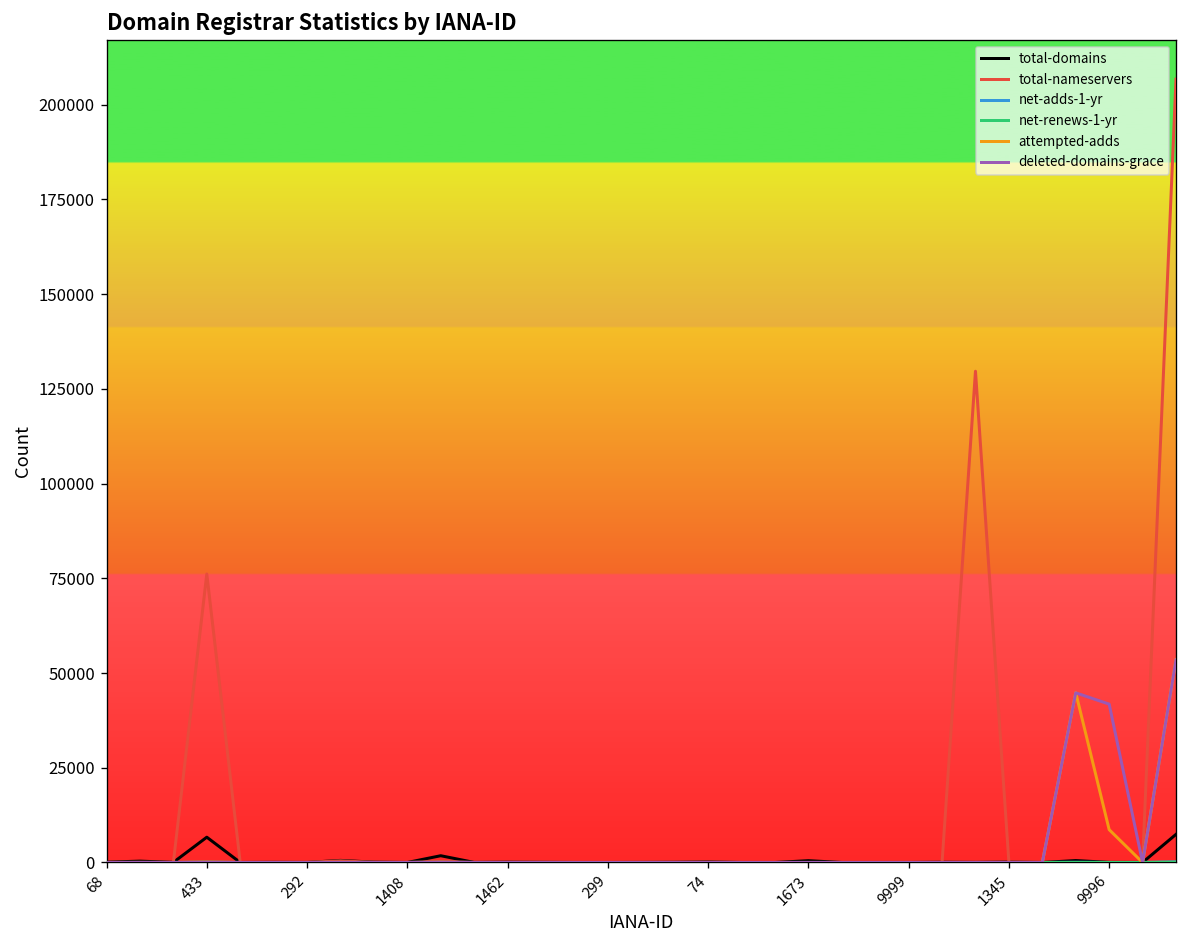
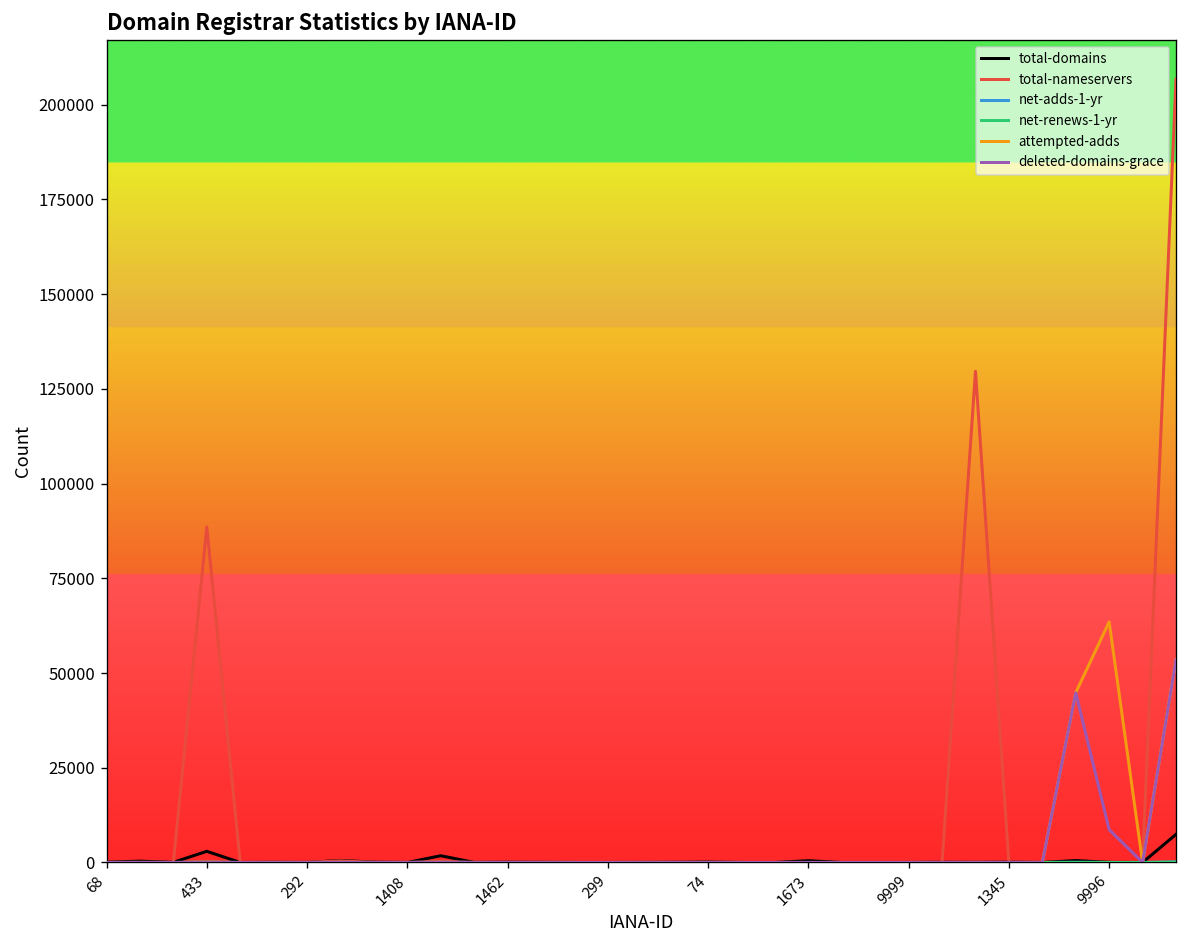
total-domains, 433: 7000 -> 3000
total-nameservers, 433: 76000 -> 89000
attempted-adds, 9996: 9000 -> 63000
deleted-domains-grace, 9996: 42000 -> 9000
